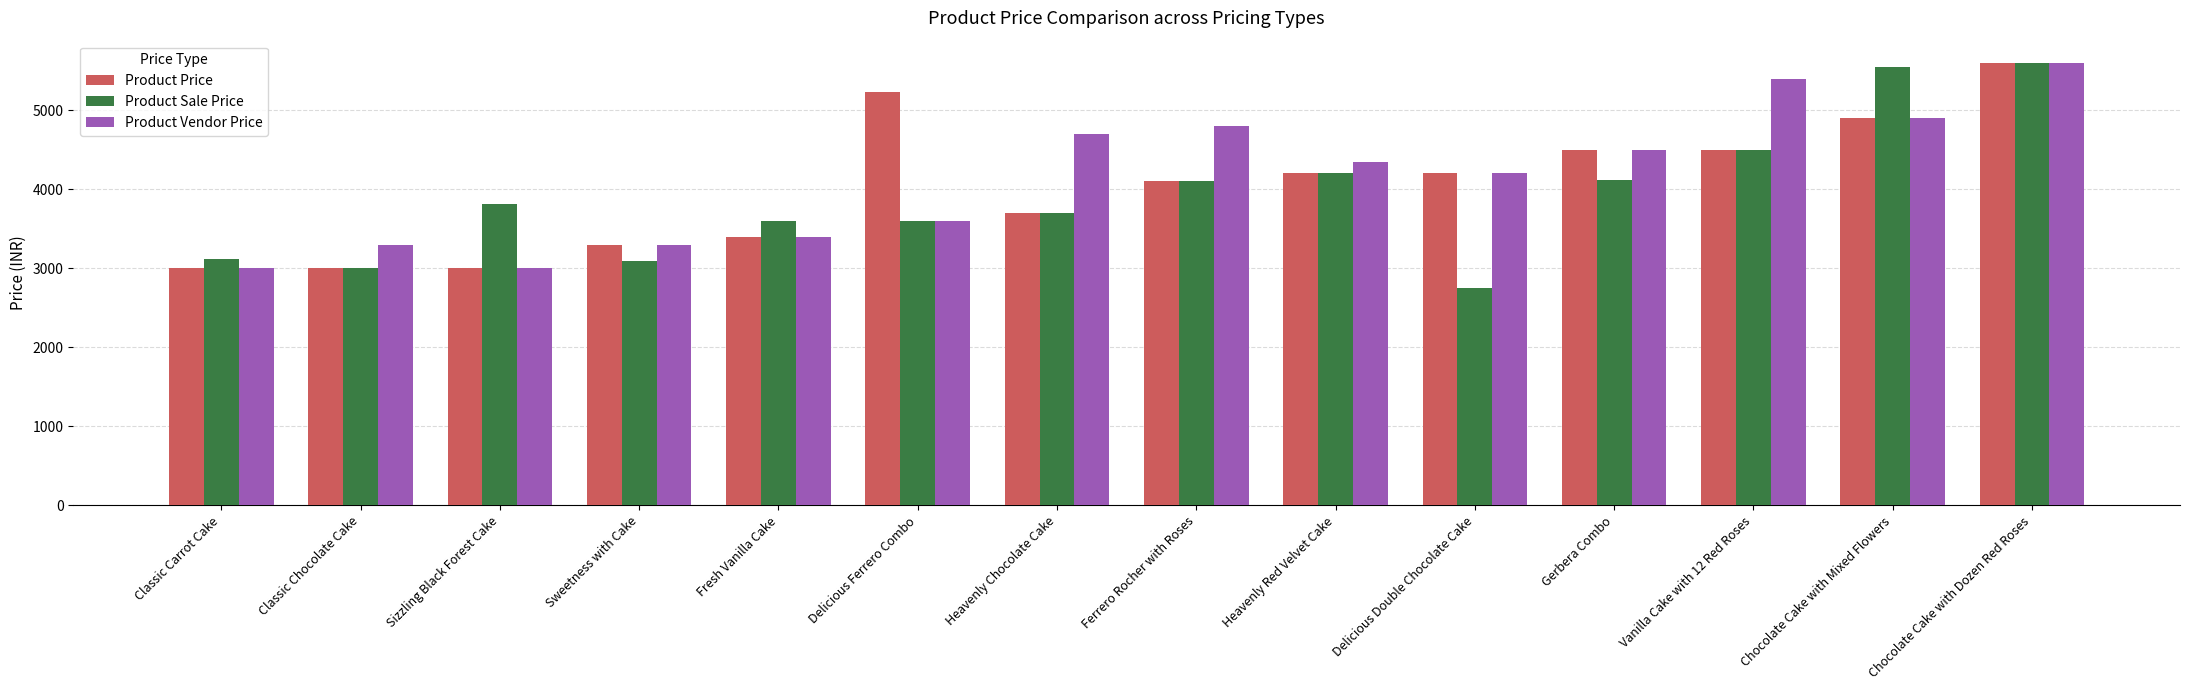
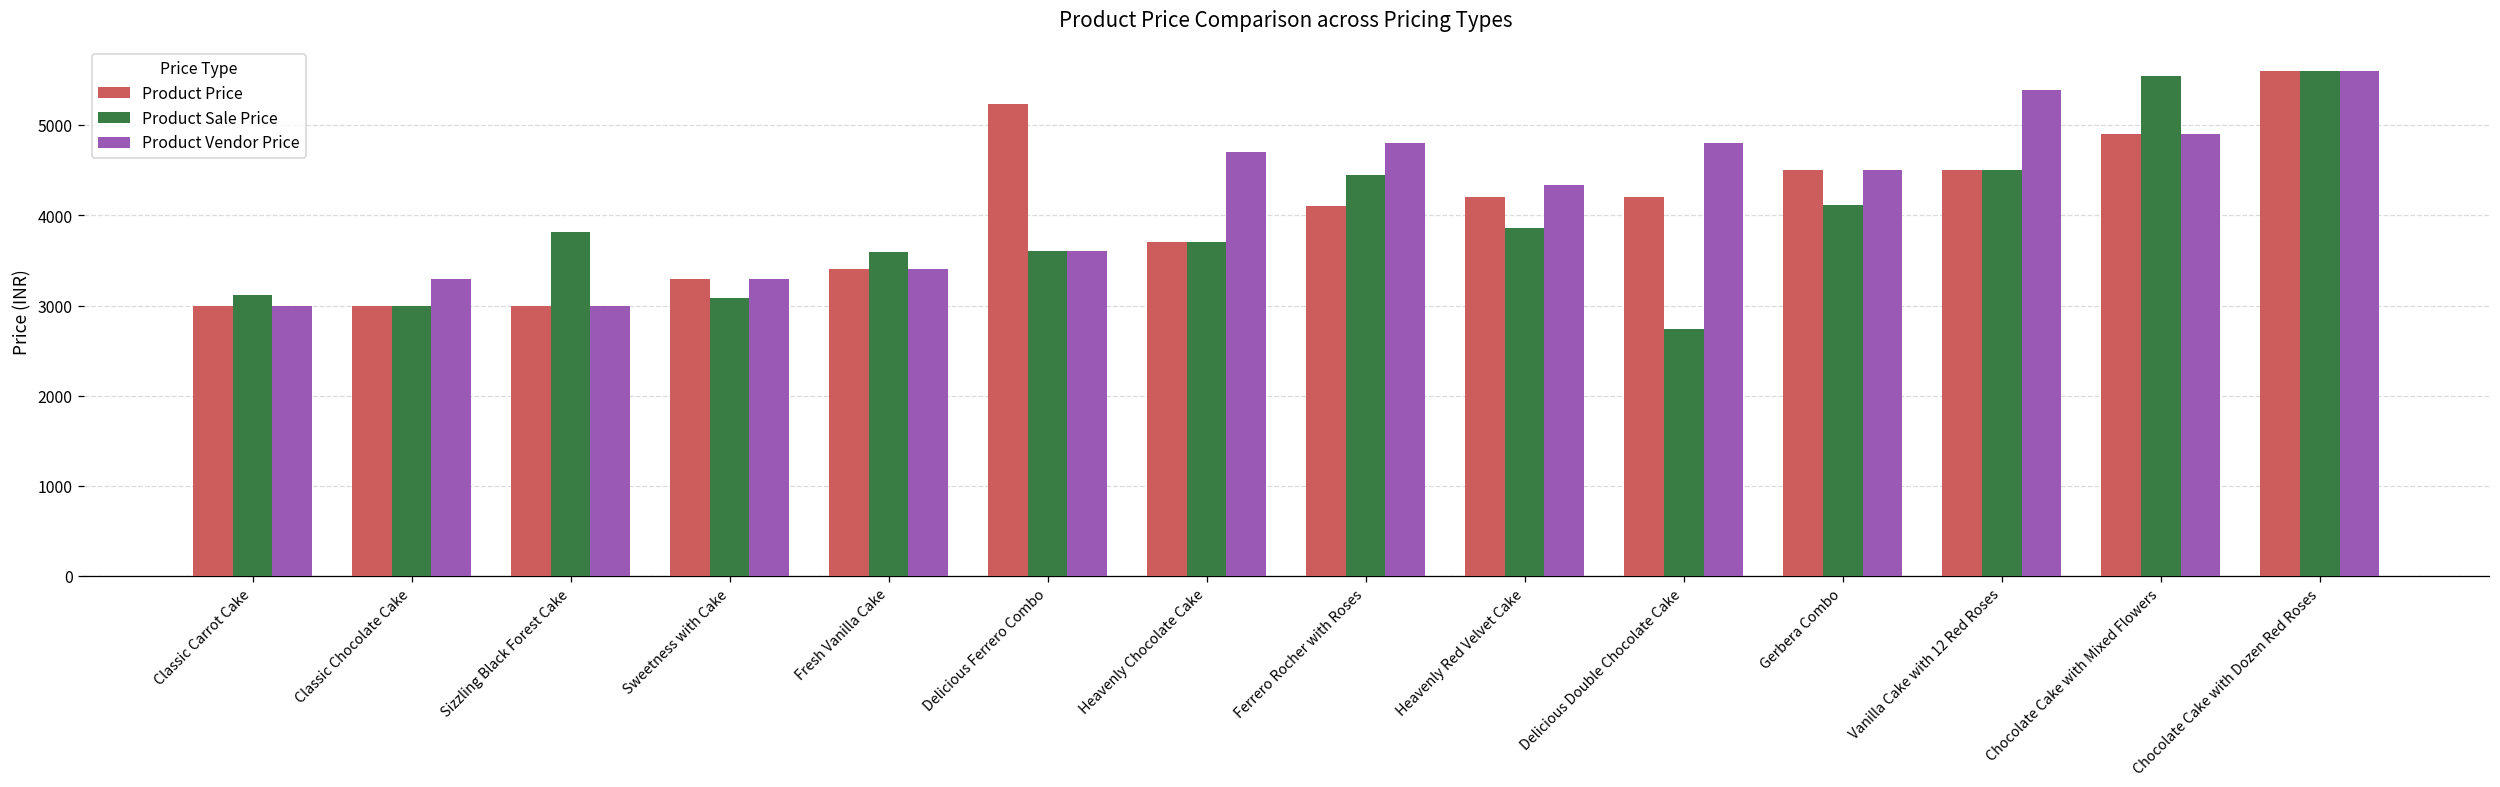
Product Sale Price, Ferrero Rocher with Roses: 4100 -> 4400
Product Sale Price, Heavenly Red Velvet Cake: 4200 -> 3900
Product Vendor Price, Delicious Double Chocolate Cake: 4200 -> 4800
